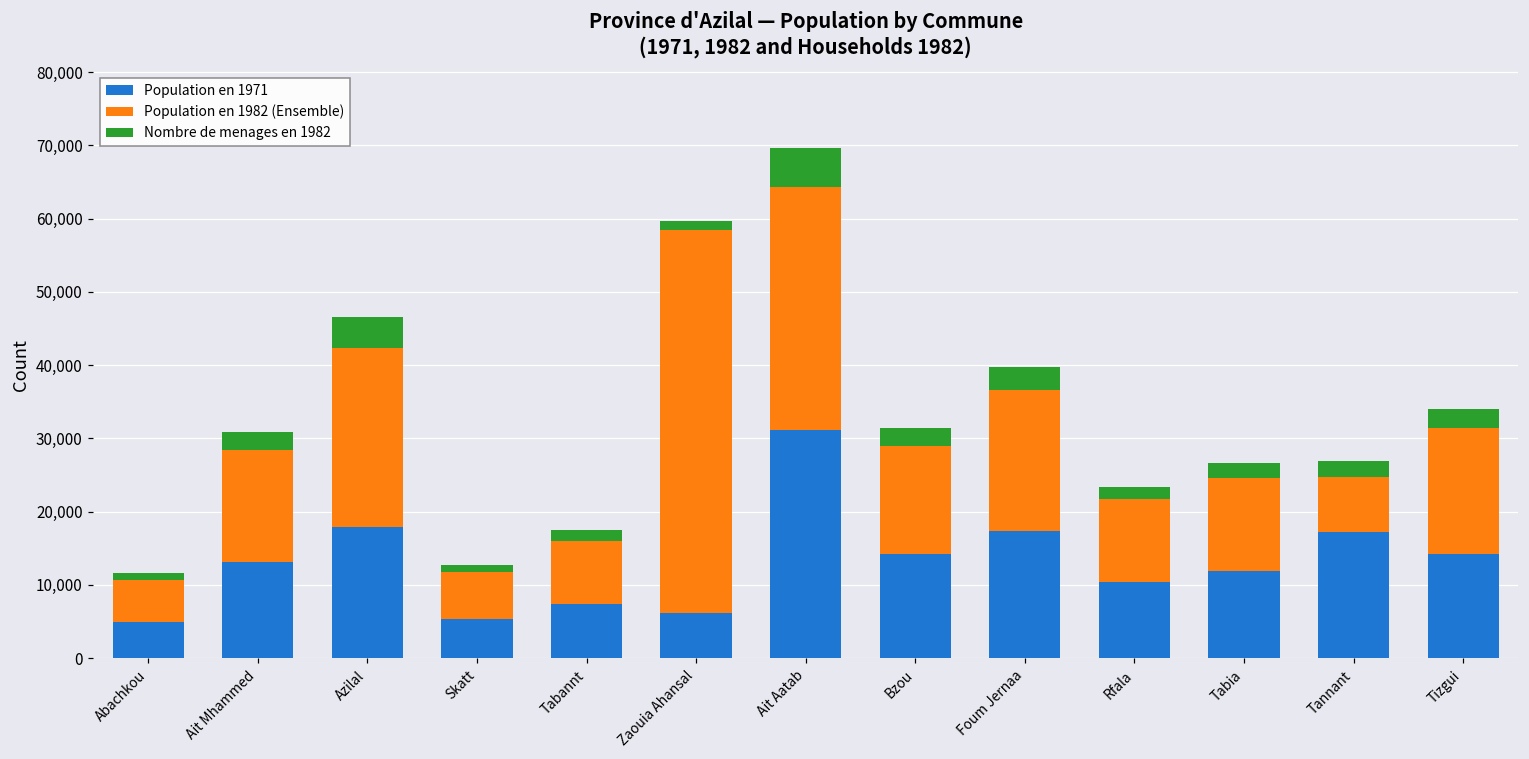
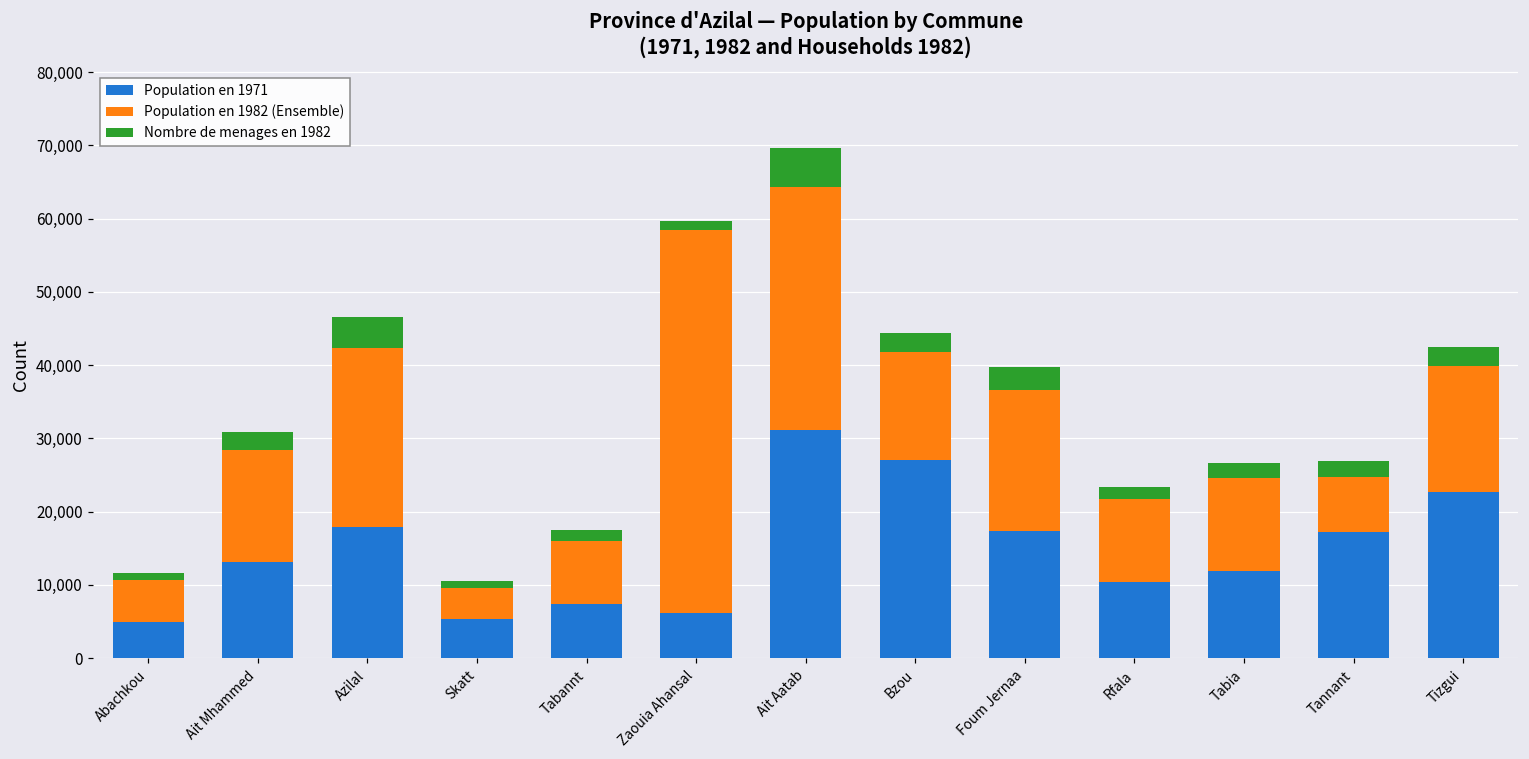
Population en 1982 (Ensemble), Skatt: 6,000 -> 4,000
Population en 1971, Bzou: 14,000 -> 27,000
Population en 1971, Tizgui: 14,000 -> 23,000
